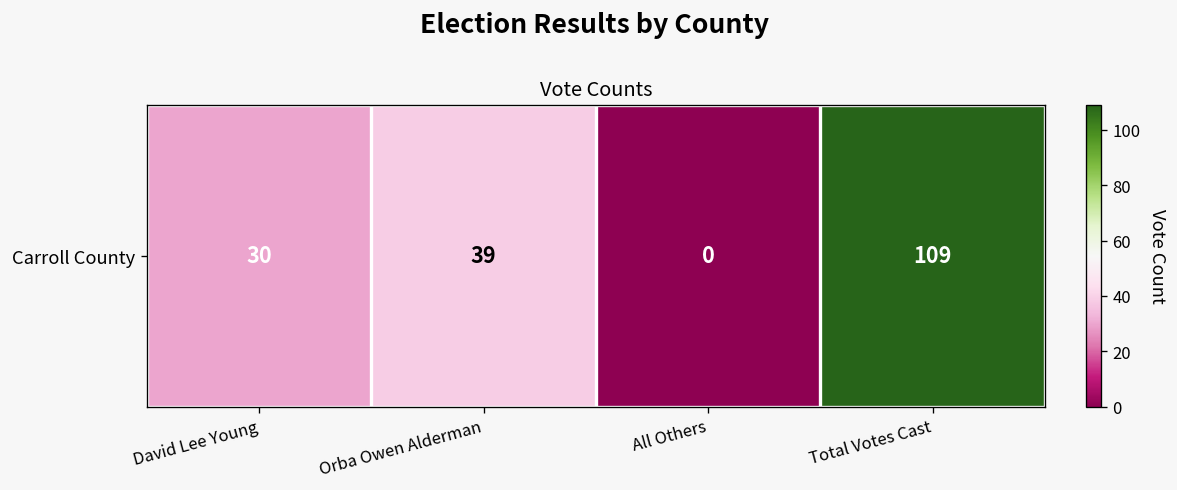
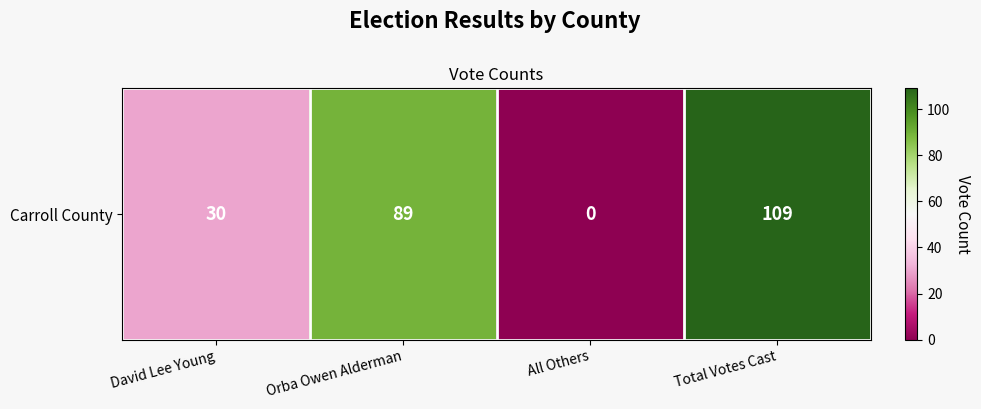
Carroll County, Orba Owen Alderman: 39 -> 89
